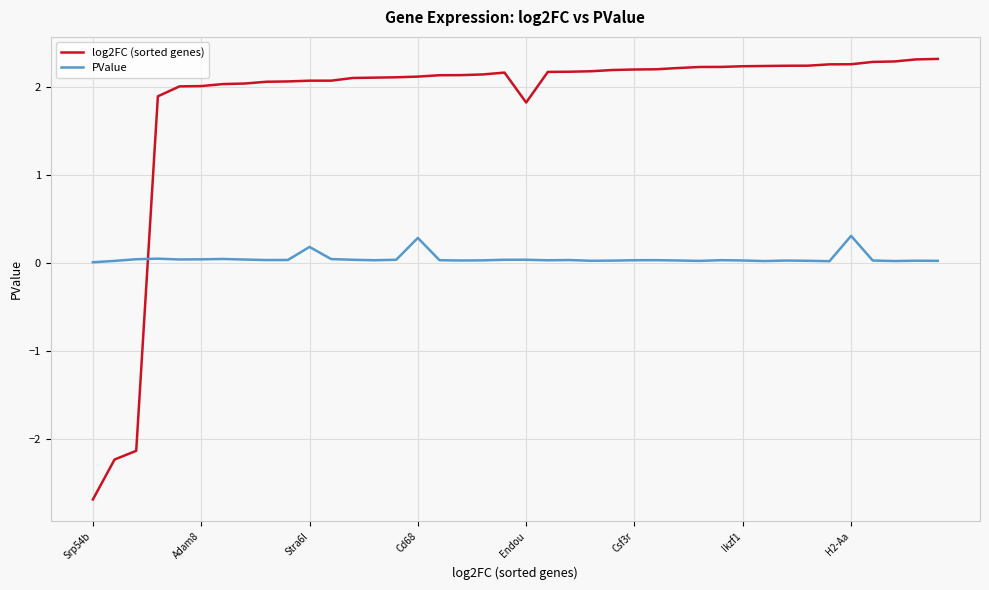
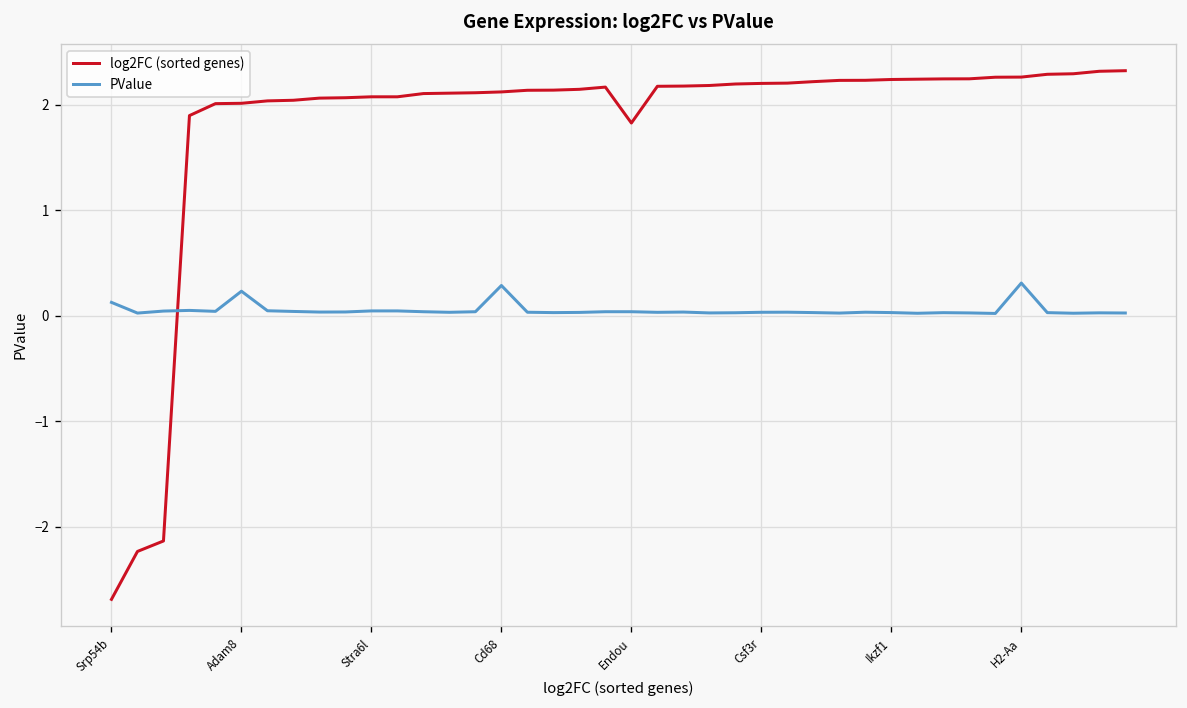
PValue, Srp54b: 0.0 -> 0.1
PValue, Adam8: 0.0 -> 0.2
PValue, Stra6l: 0.2 -> 0.0
